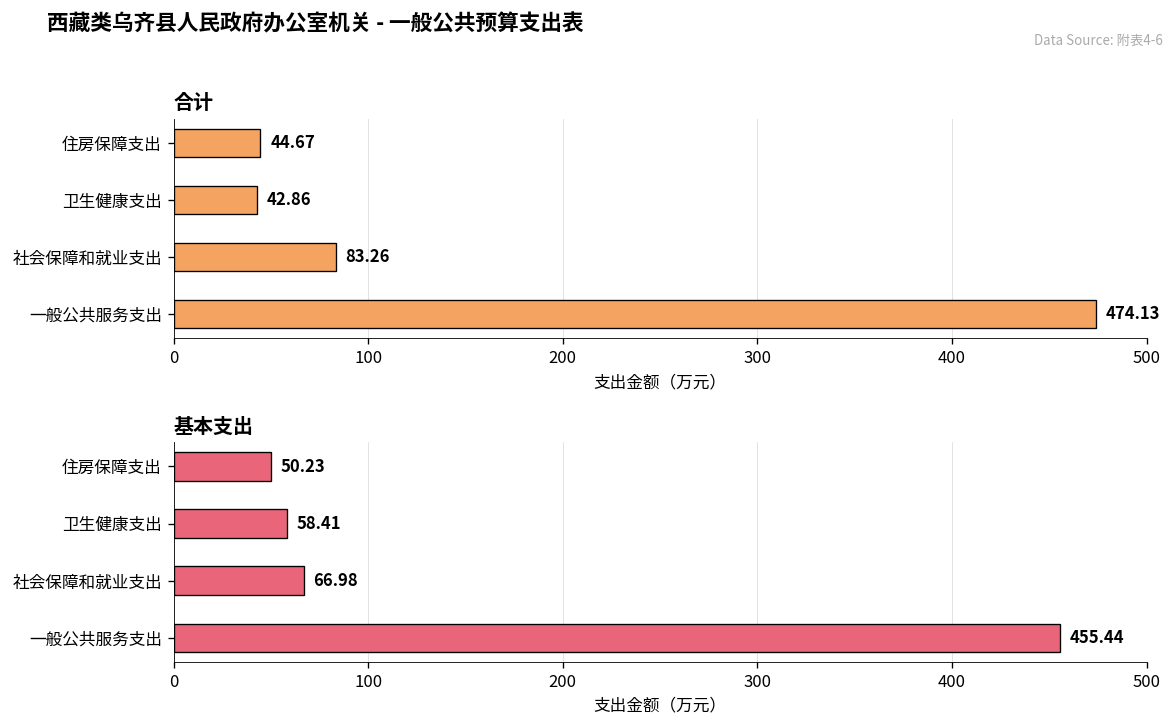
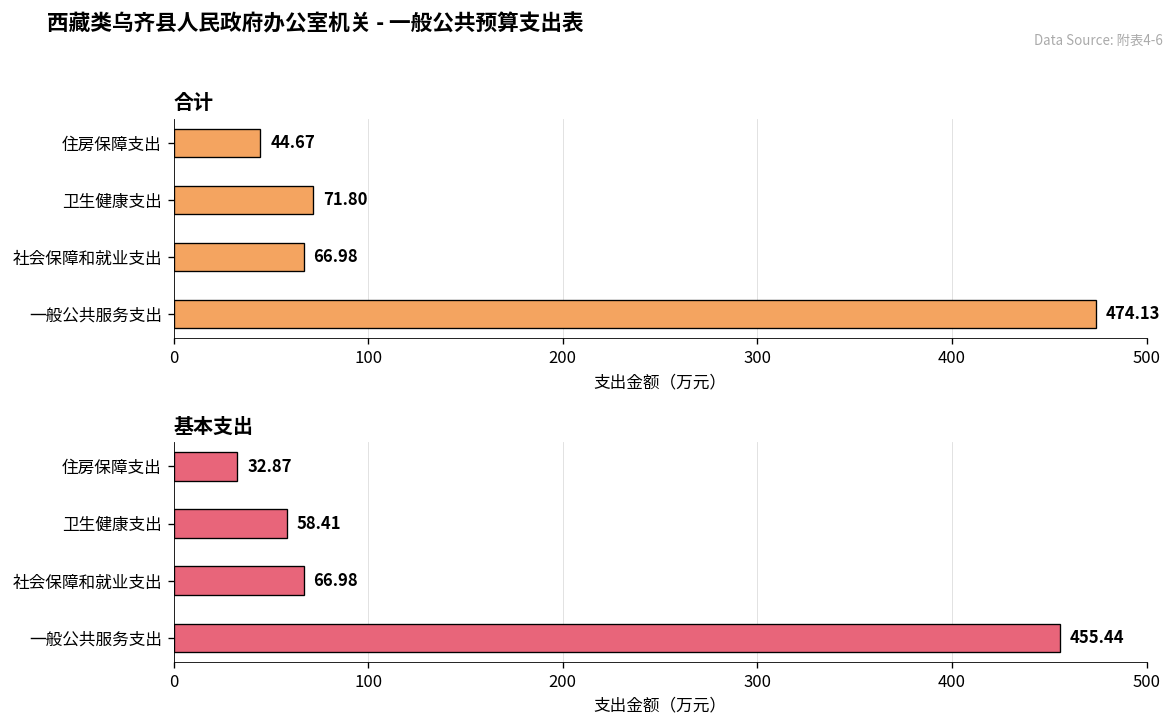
合计, 卫生健康支出: 42.86 -> 71.80
合计, 社会保障和就业支出: 83.26 -> 66.98
基本支出, 住房保障支出: 50.23 -> 32.87
